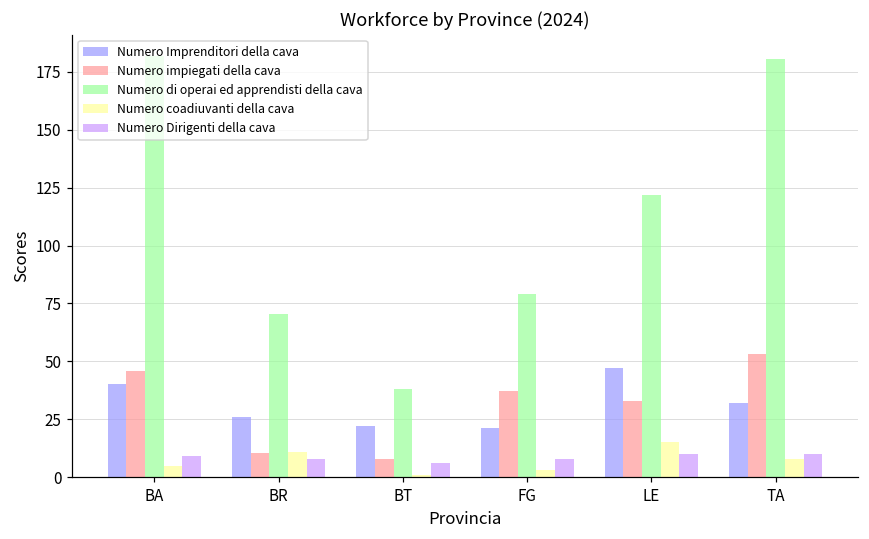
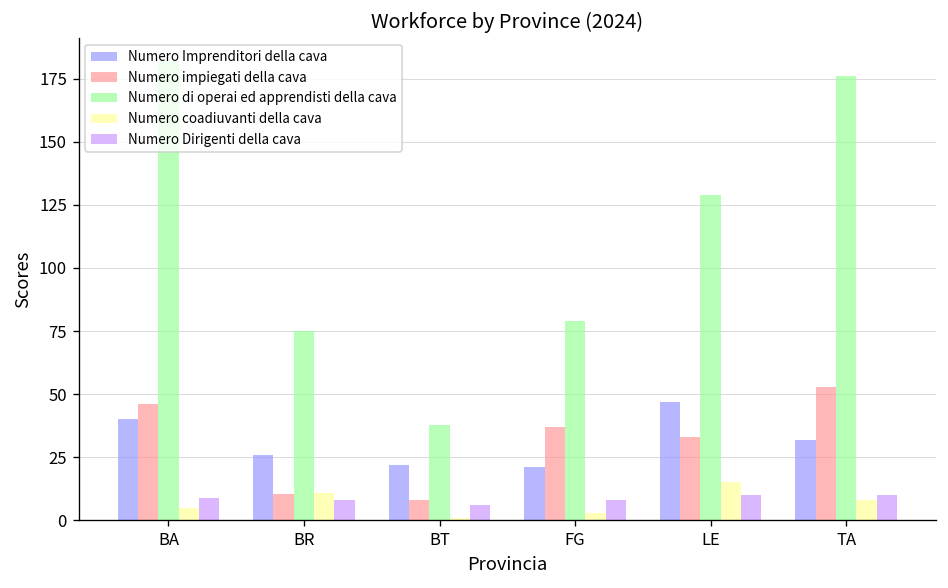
Numero di operai ed apprendisti della cava, BR: 70 -> 75
Numero di operai ed apprendisti della cava, LE: 122 -> 129
Numero di operai ed apprendisti della cava, TA: 181 -> 176
